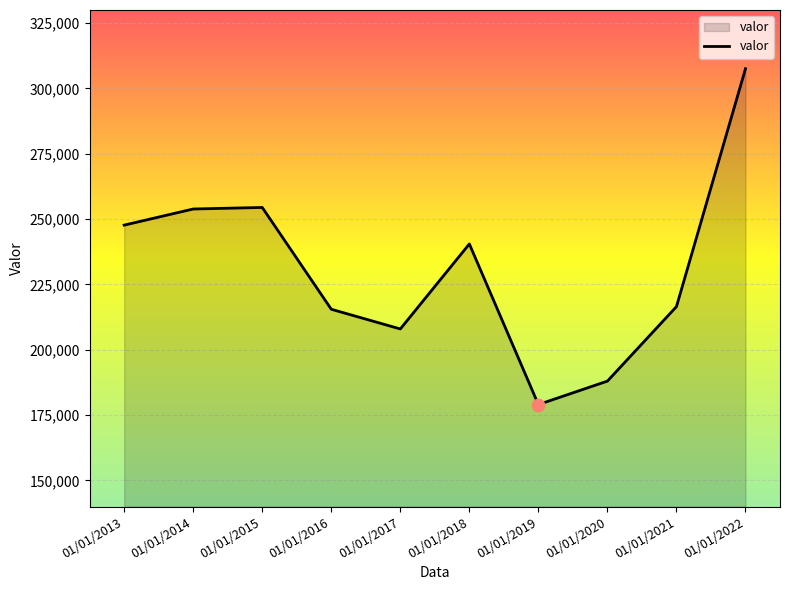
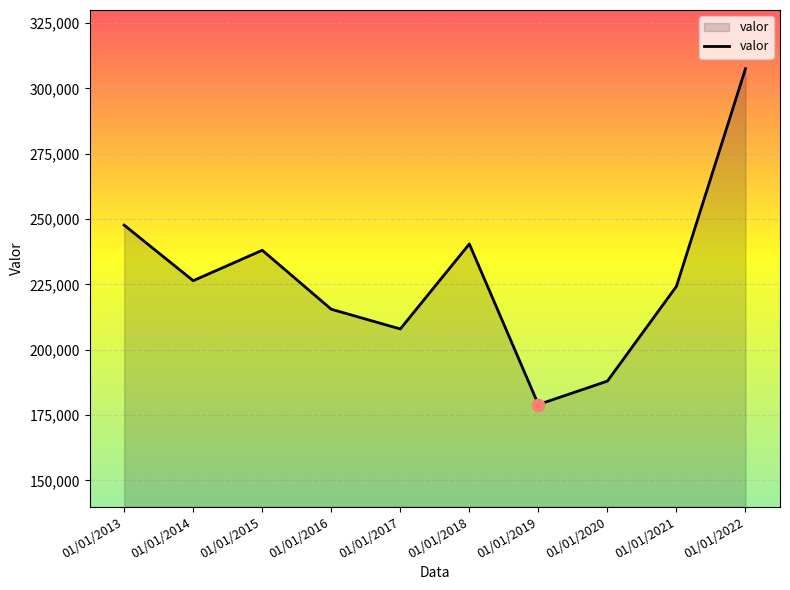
valor, 01/01/2014: 254,000 -> 226,000
valor, 01/01/2015: 254,000 -> 238,000
valor, 01/01/2021: 217,000 -> 224,000
